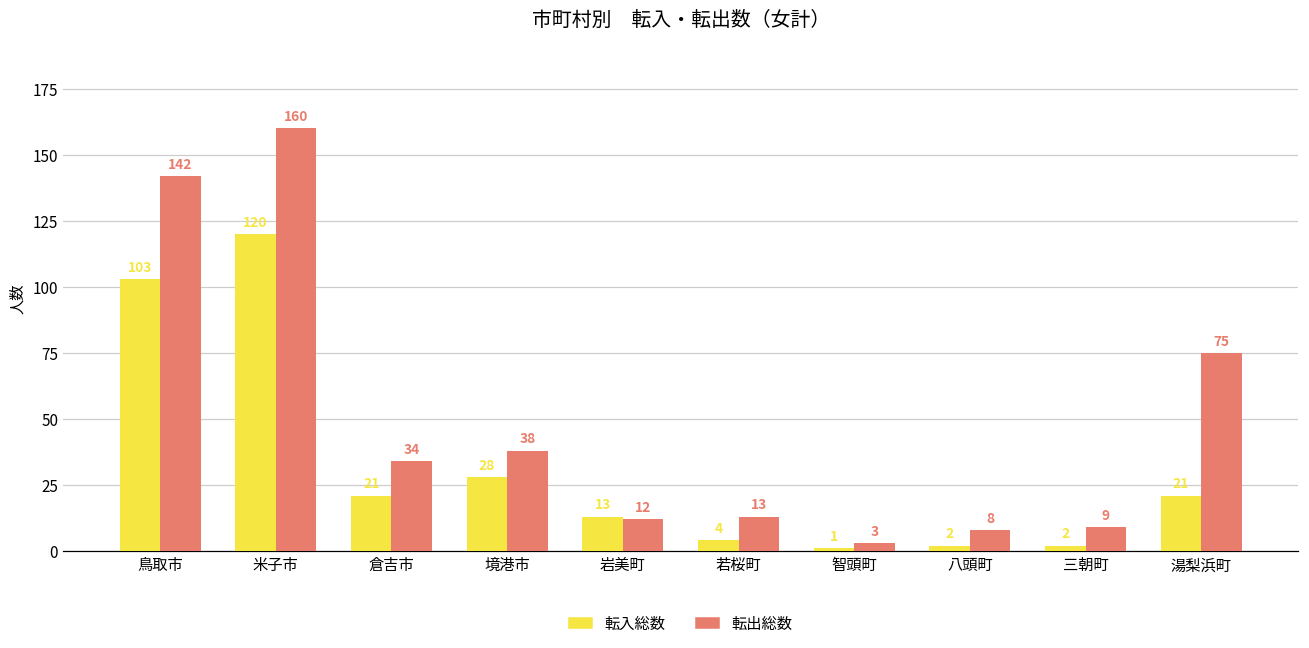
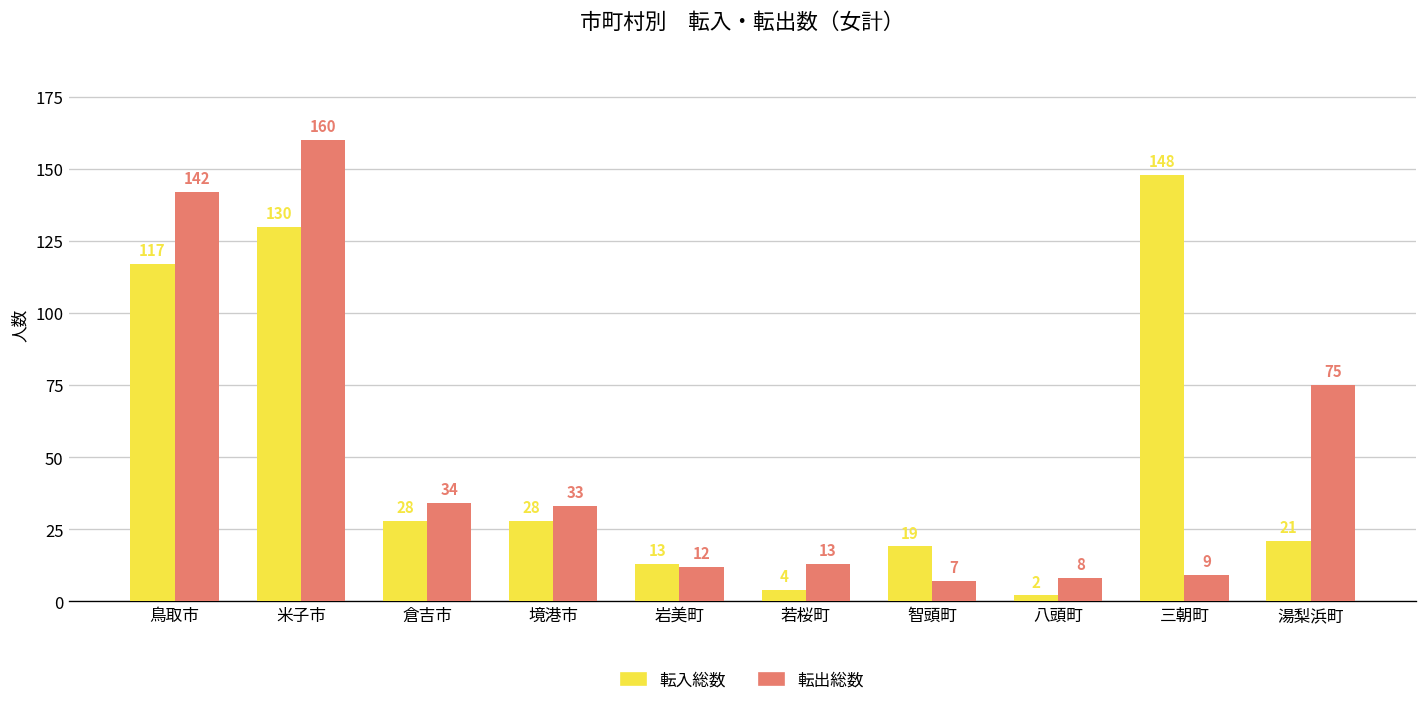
転入総数, 鳥取市: 103 -> 117
転入総数, 米子市: 120 -> 130
転入総数, 倉吉市: 21 -> 28
転出総数, 境港市: 38 -> 33
転入総数, 智頭町: 1 -> 19
転出総数, 智頭町: 3 -> 7
転入総数, 三朝町: 2 -> 148
